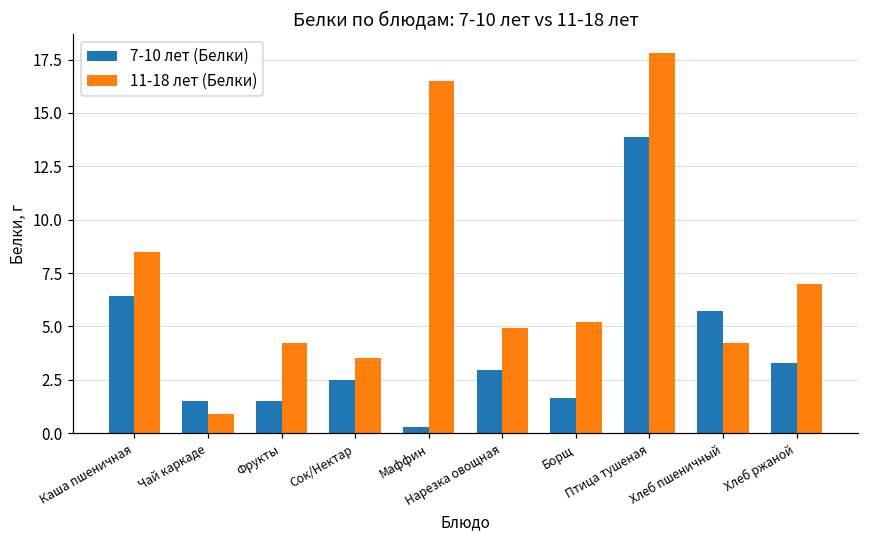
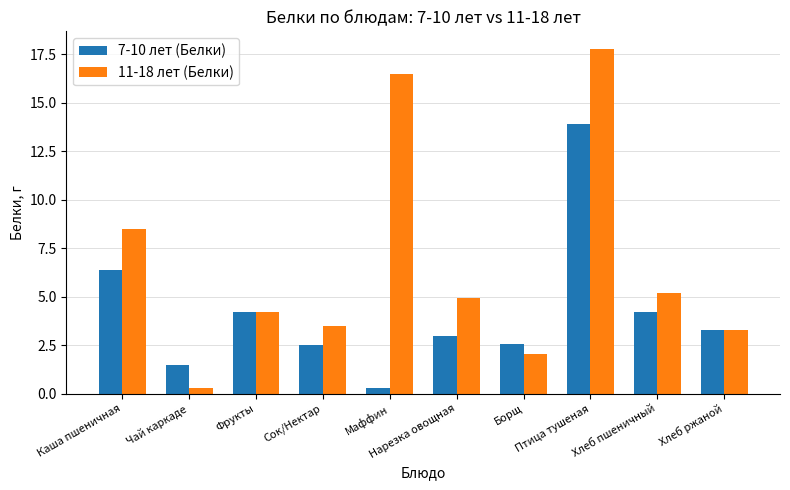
11-18 лет (Белки), Чай каркаде: 0.9 -> 0.3
7-10 лет (Белки), Фрукты: 1.5 -> 4.2
7-10 лет (Белки), Борщ: 1.6 -> 2.6
11-18 лет (Белки), Борщ: 5.2 -> 2.0
7-10 лет (Белки), Хлеб пшеничный: 5.7 -> 4.2
11-18 лет (Белки), Хлеб пшеничный: 4.2 -> 5.2
11-18 лет (Белки), Хлеб ржаной: 7.0 -> 3.3
